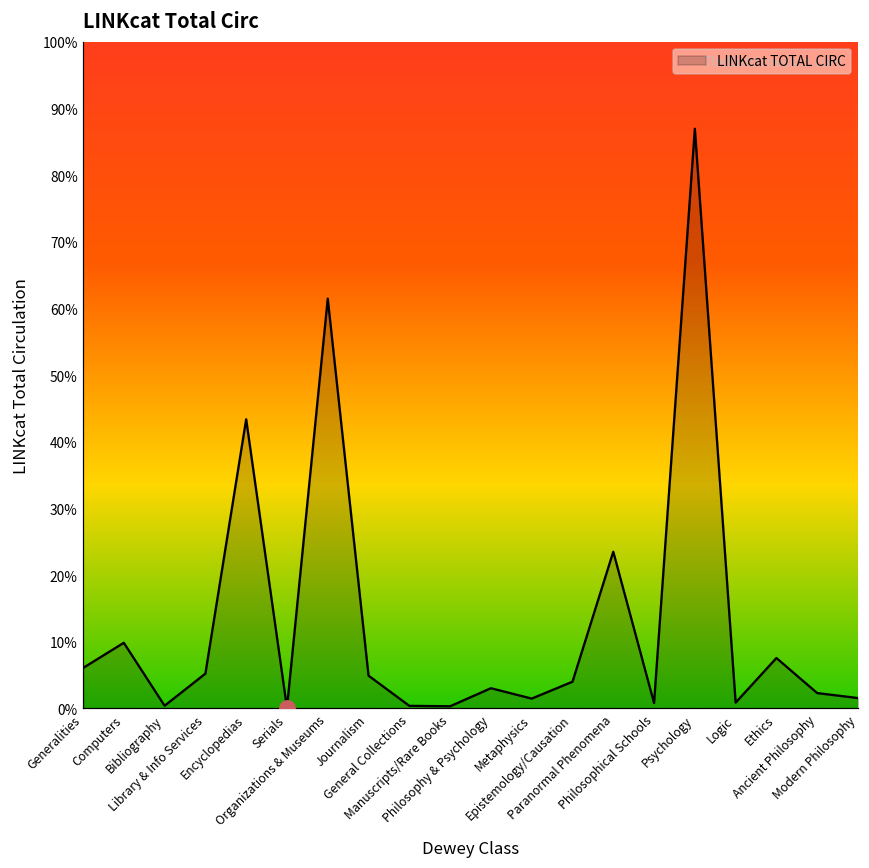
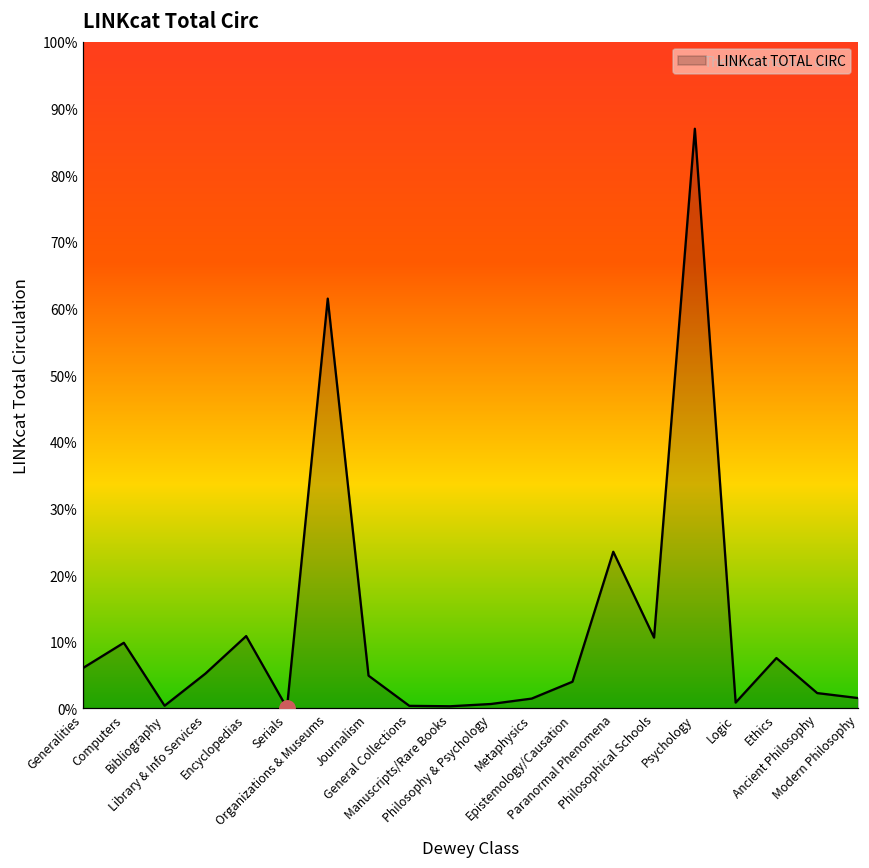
LINKcat TOTAL CIRC, Encyclopedias: 43% -> 11%
LINKcat TOTAL CIRC, Philosophy & Psychology: 3% -> 1%
LINKcat TOTAL CIRC, Philosophical Schools: 1% -> 11%
